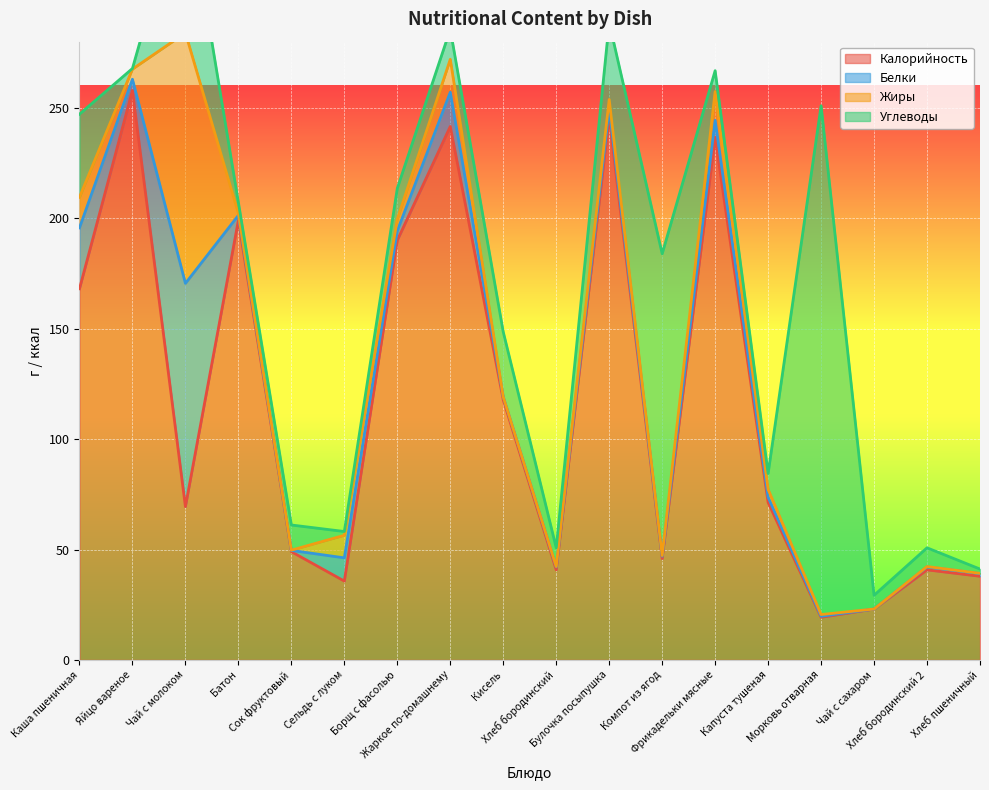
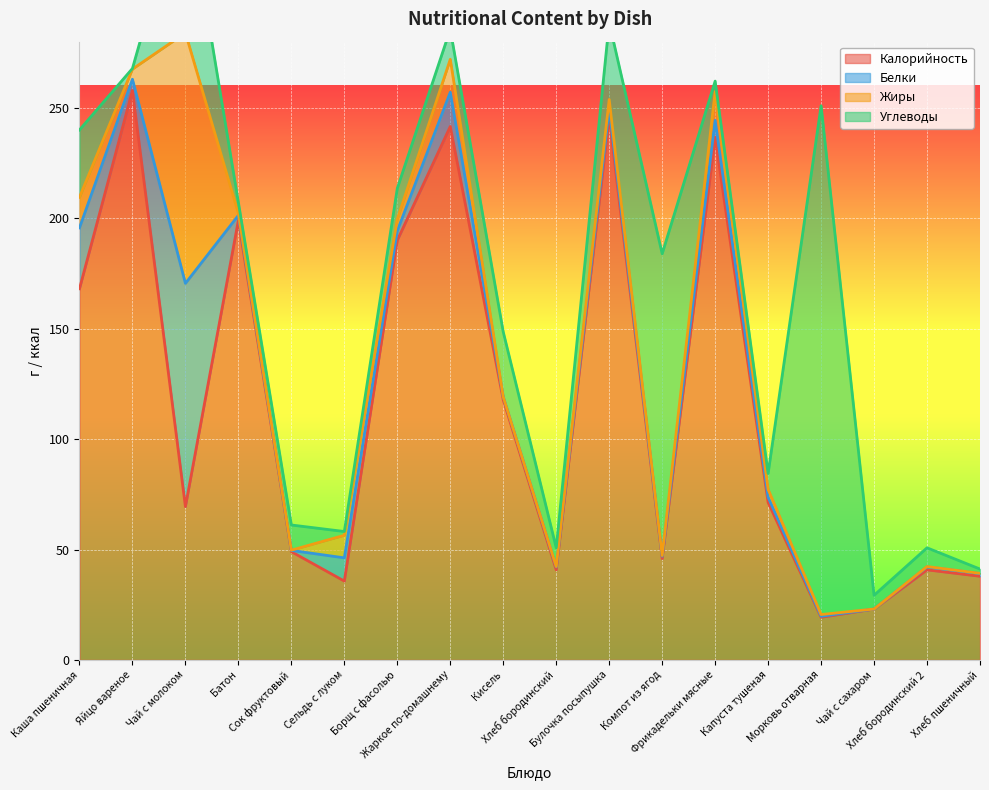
Углеводы, Каша пшеничная: 38 -> 30
Углеводы, Фрикадельки мясные: 9 -> 5
